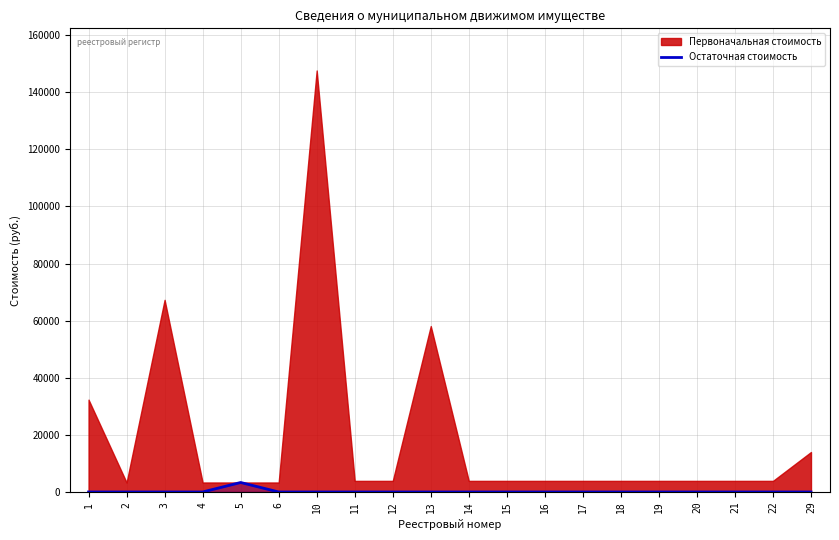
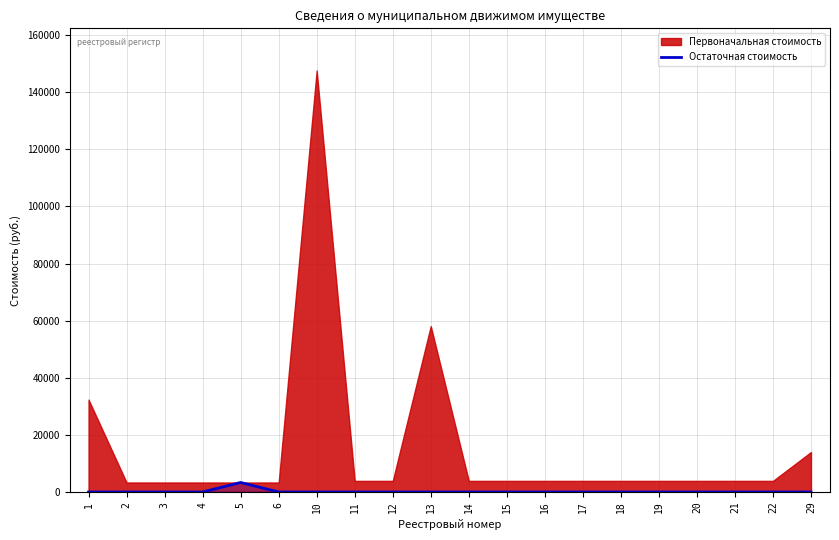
Первоначальная стоимость, 3: 67000 -> 3000
